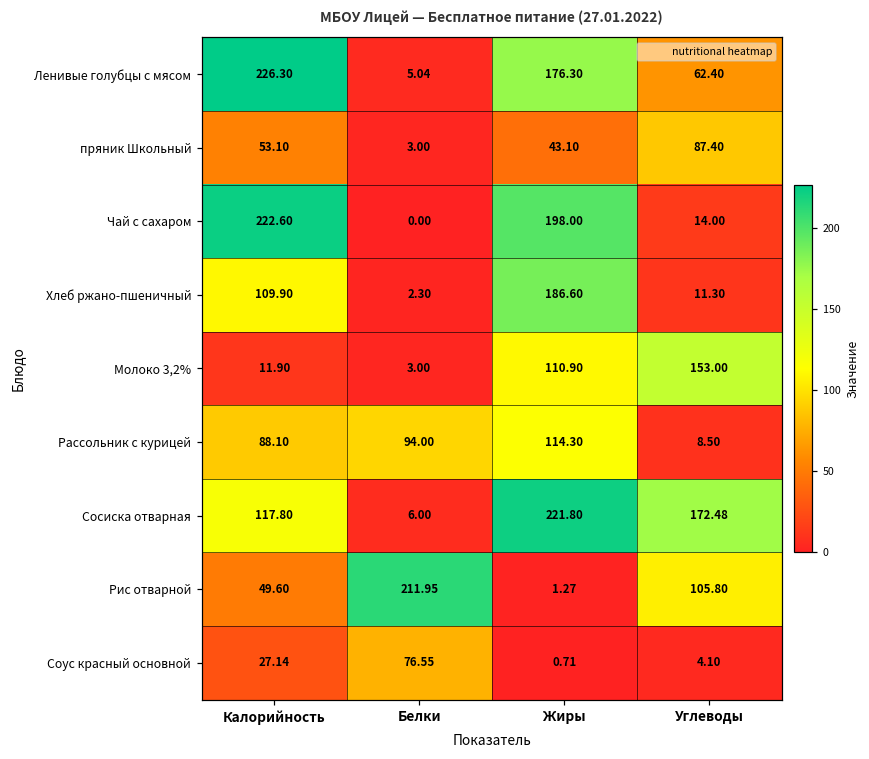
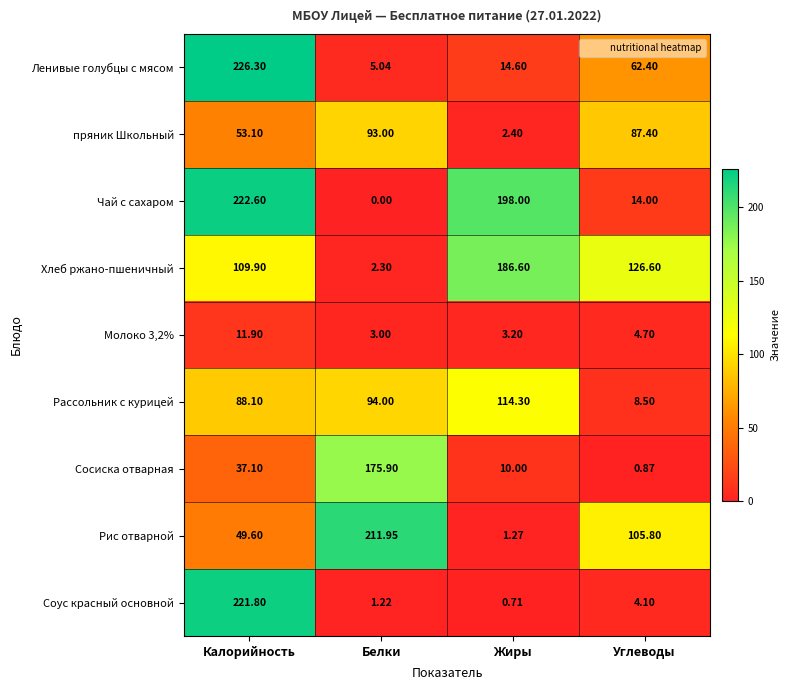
Ленивые голубцы с мясом, Жиры: 176.30 -> 14.60
пряник Школьный, Белки: 3.00 -> 93.00
пряник Школьный, Жиры: 43.10 -> 2.40
Хлеб ржано-пшеничный, Углеводы: 11.30 -> 126.60
Молоко 3,2%, Жиры: 110.90 -> 3.20
Молоко 3,2%, Углеводы: 153.00 -> 4.70
Сосиска отварная, Калорийность: 117.80 -> 37.10
Сосиска отварная, Белки: 6.00 -> 175.90
Сосиска отварная, Жиры: 221.80 -> 10.00
Сосиска отварная, Углеводы: 172.48 -> 0.87
Соус красный основной, Калорийность: 27.14 -> 221.80
Соус красный основной, Белки: 76.55 -> 1.22
